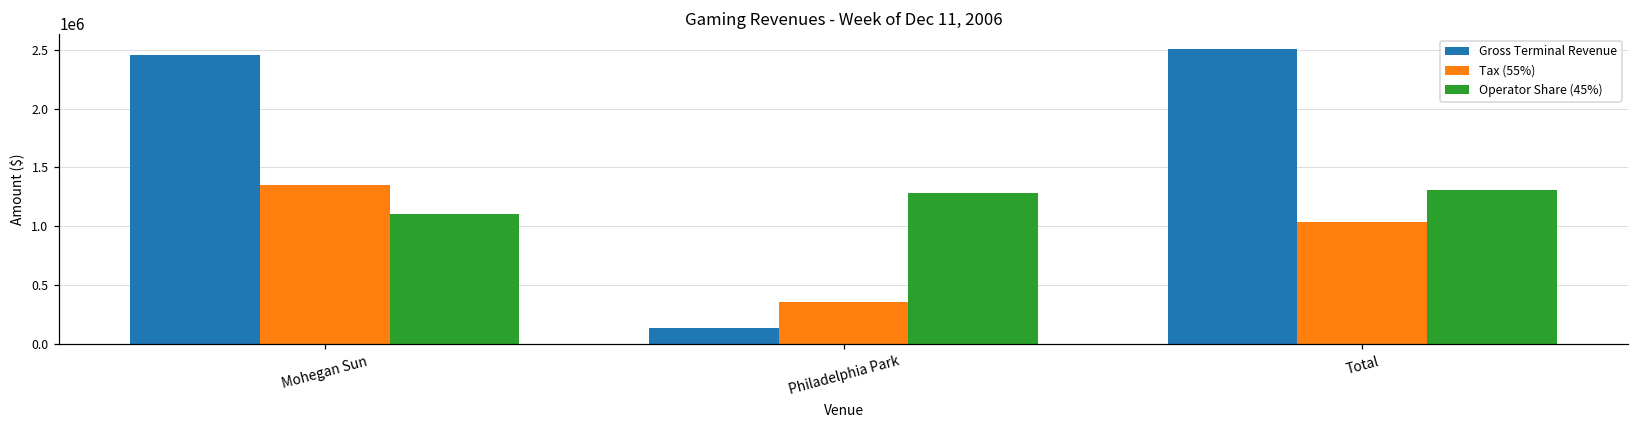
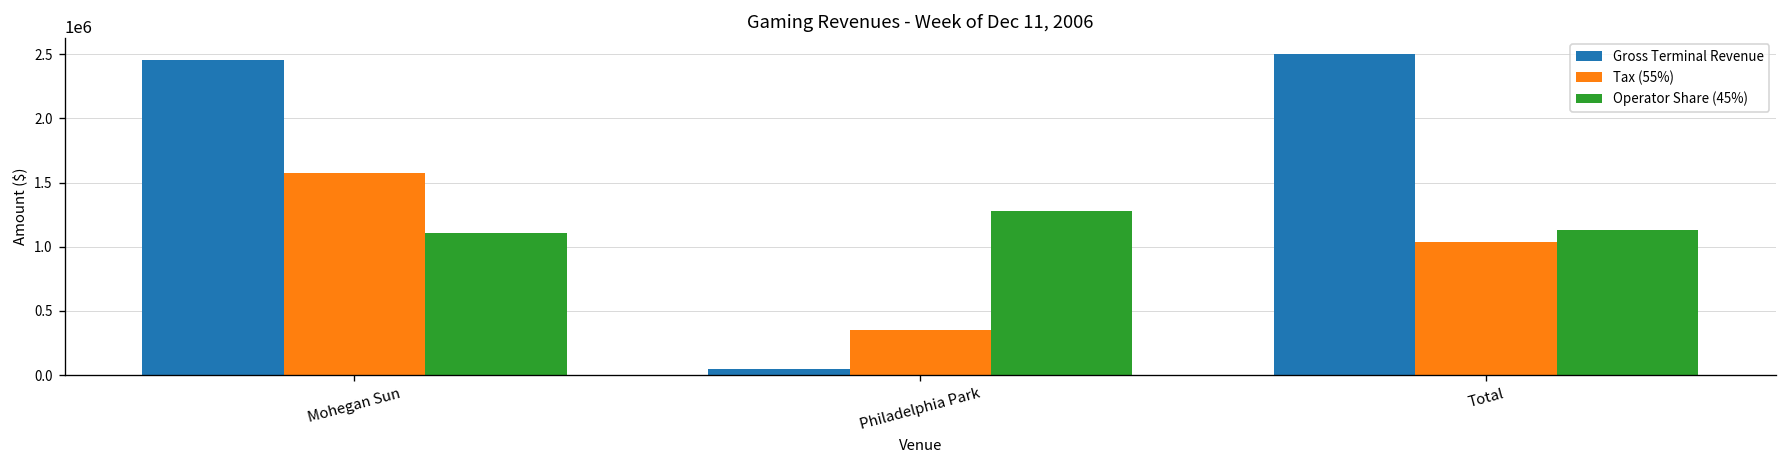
Tax (55%), Mohegan Sun: 1350000 -> 1580000
Gross Terminal Revenue, Philadelphia Park: 130000 -> 50000
Operator Share (45%), Total: 1310000 -> 1130000
